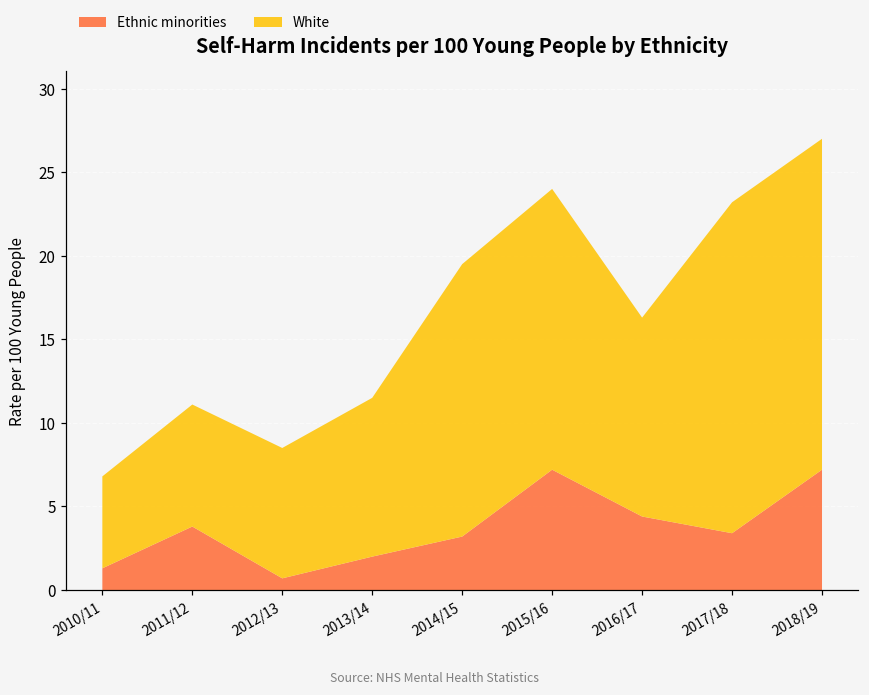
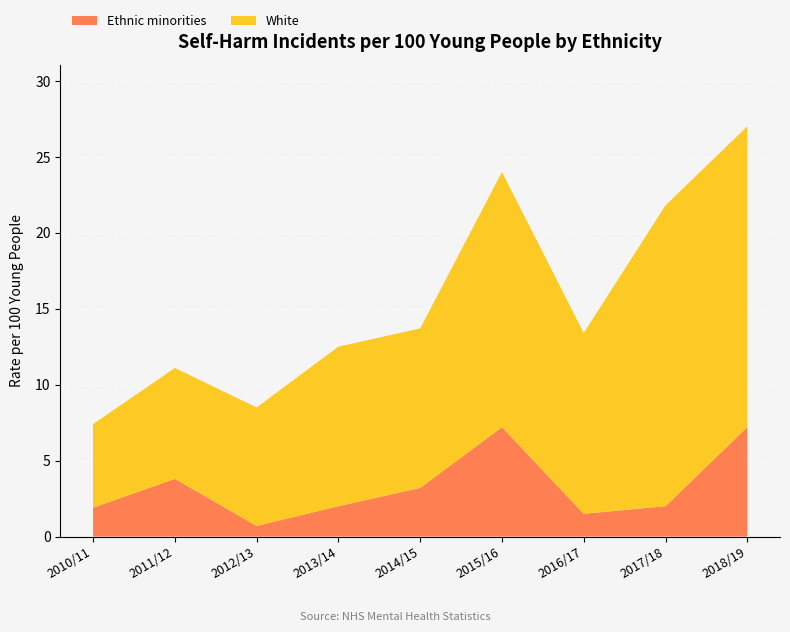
Ethnic minorities, 2010/11: 1.3 -> 1.9
White, 2013/14: 9.5 -> 10.5
White, 2014/15: 16.3 -> 10.5
Ethnic minorities, 2016/17: 4.4 -> 1.5
Ethnic minorities, 2017/18: 3.4 -> 2.0
